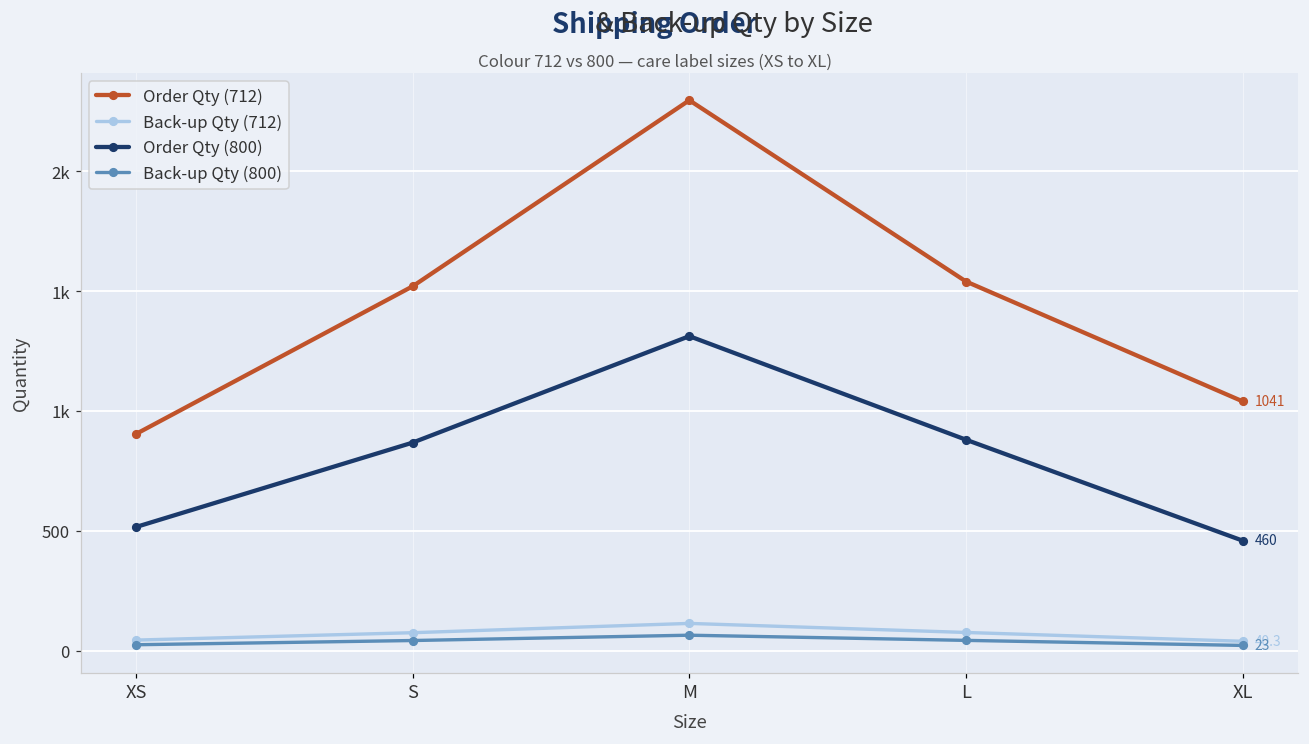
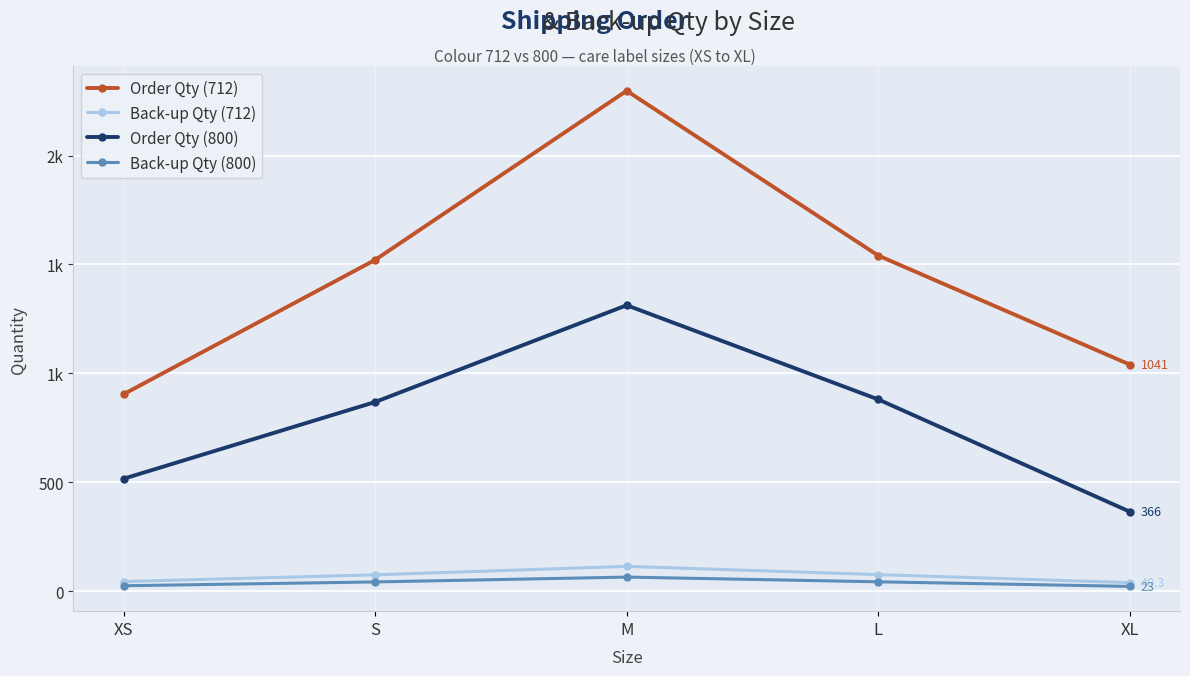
Order Qty (800), XL: 460 -> 366
